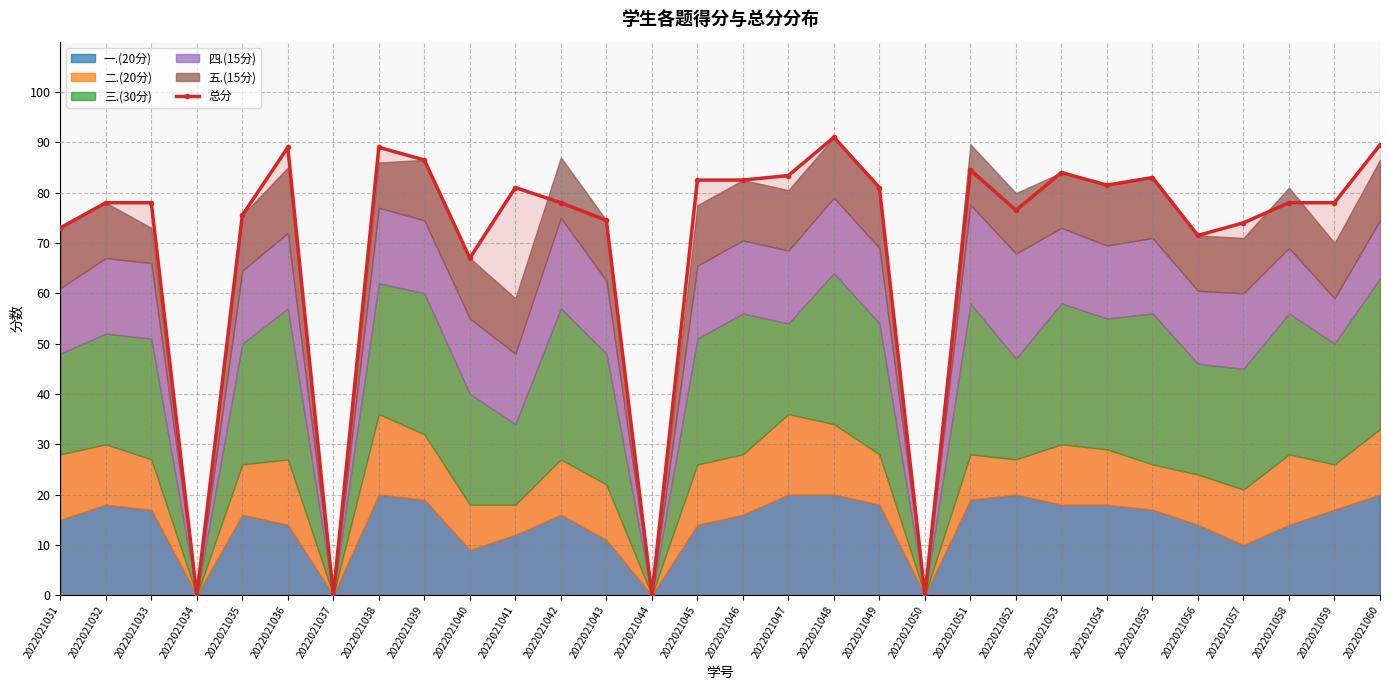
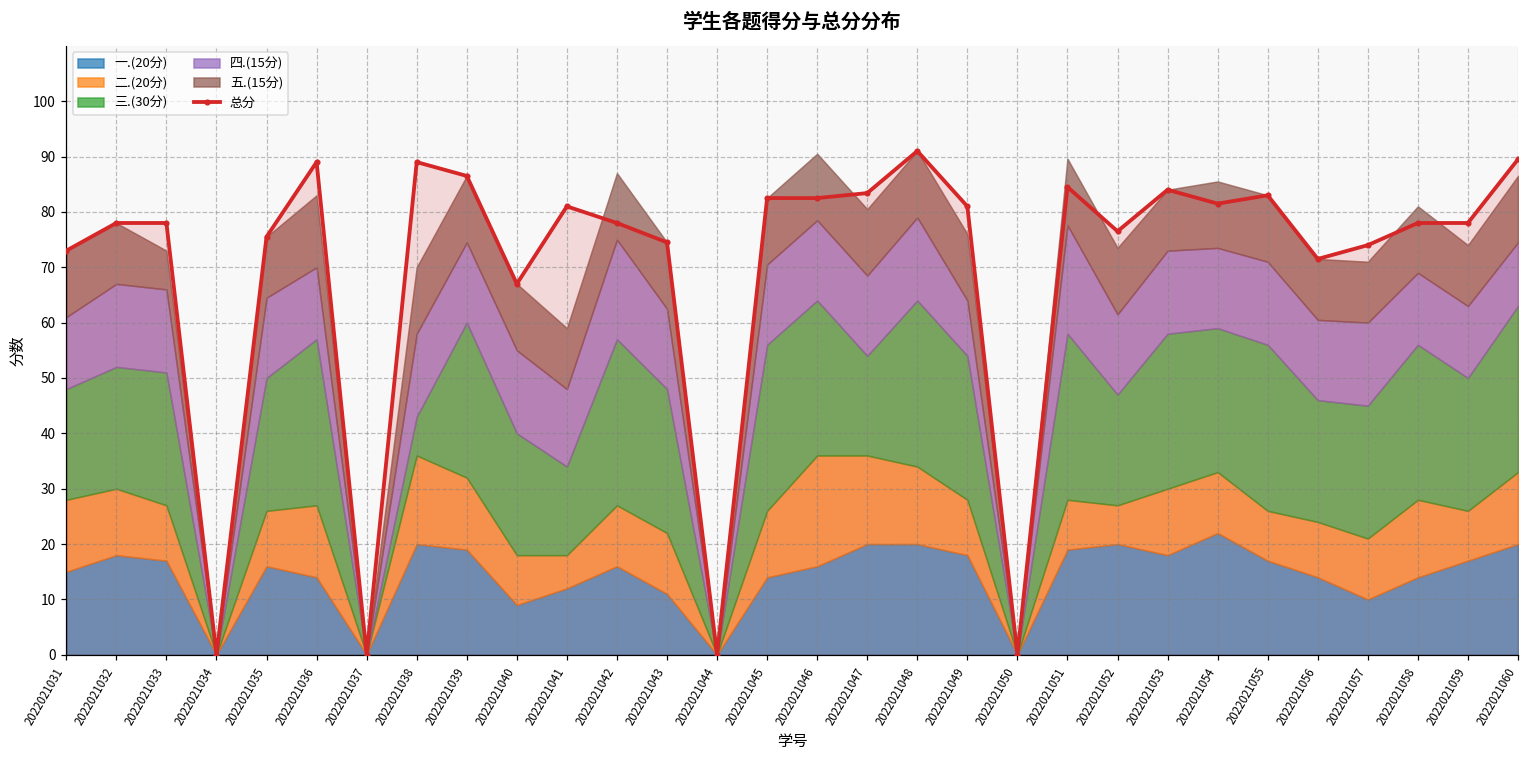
四.(15分), 2022021036: 15 -> 13
三.(30分), 2022021038: 26 -> 7
五.(15分), 2022021038: 9 -> 12
三.(30分), 2022021045: 25 -> 30
二.(20分), 2022021046: 12 -> 20
四.(15分), 2022021049: 15 -> 10
四.(15分), 2022021052: 21 -> 15
一.(20分), 2022021054: 18 -> 22
四.(15分), 2022021059: 9 -> 13
